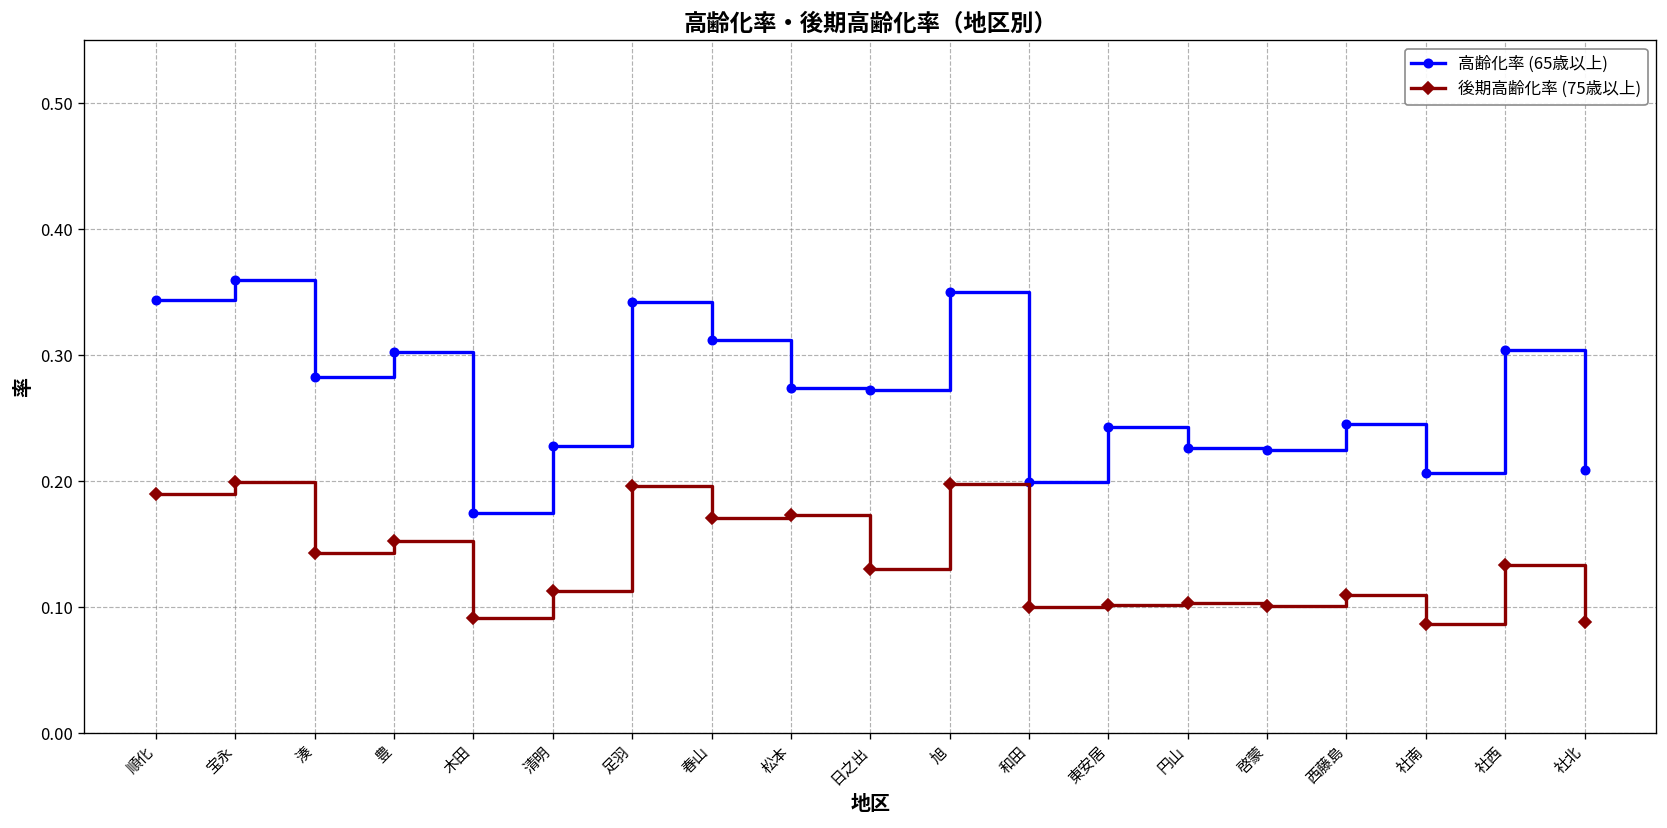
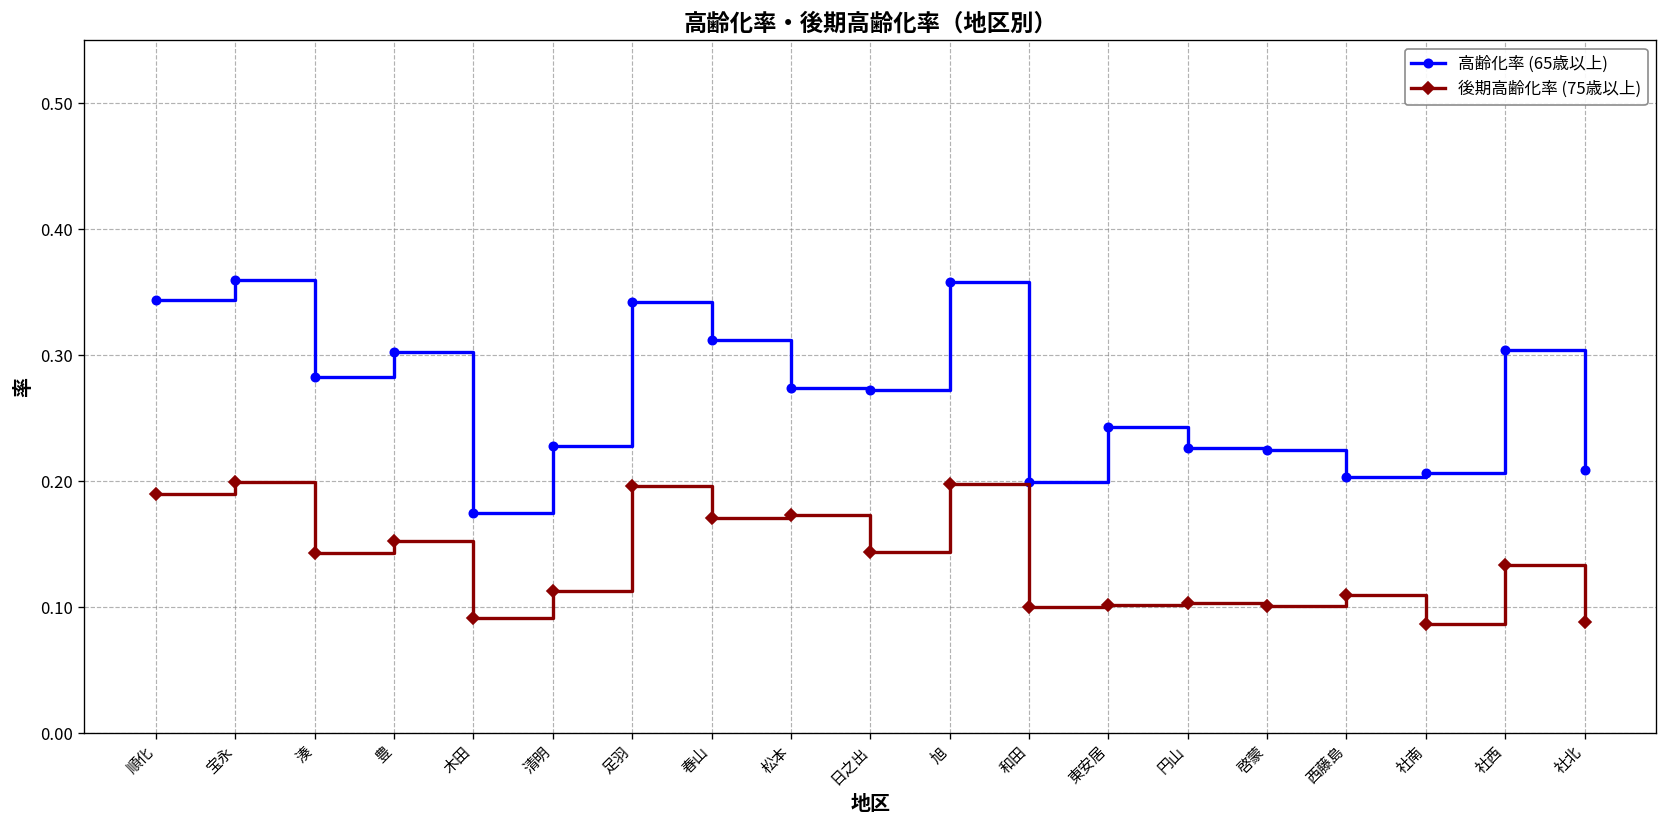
後期高齢化率 (75歳以上), 日之出: 0.131 -> 0.144
高齢化率 (65歳以上), 旭: 0.351 -> 0.358
高齢化率 (65歳以上), 西藤島: 0.245 -> 0.204
